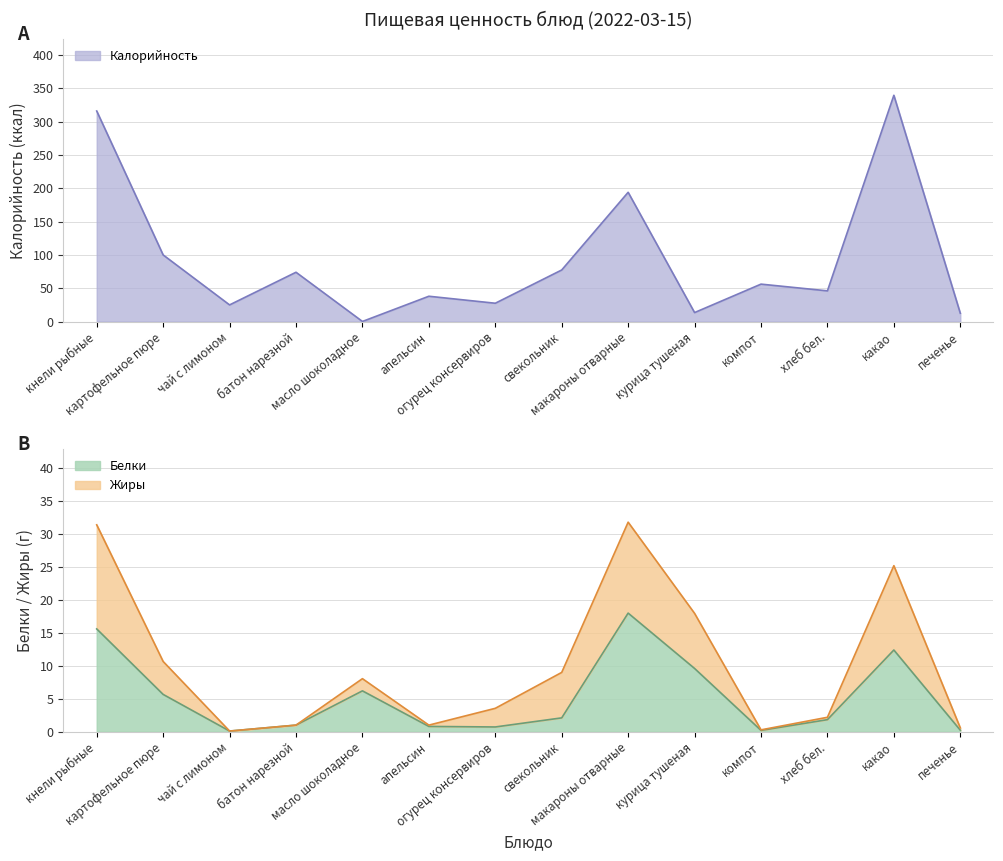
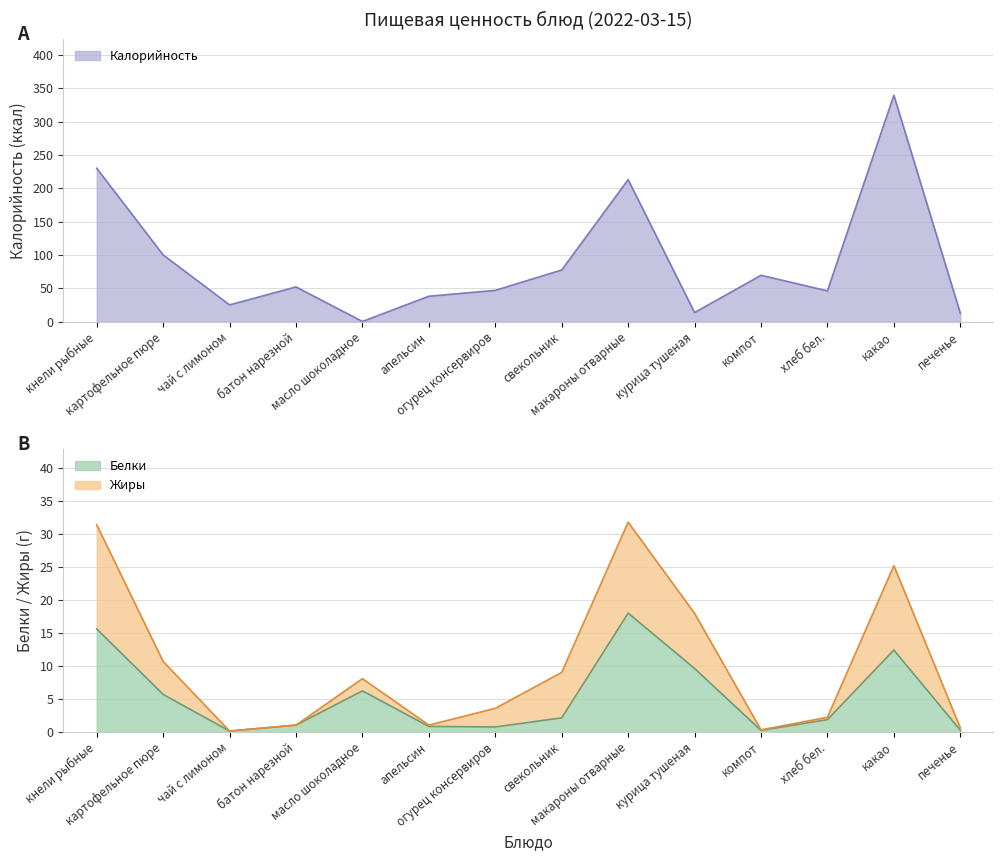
Пищевая ценность блюд (2022-03-15), кнели рыбные: 320 -> 230
Пищевая ценность блюд (2022-03-15), батон нарезной: 70 -> 50
Пищевая ценность блюд (2022-03-15), огурец консервиров: 30 -> 50
Пищевая ценность блюд (2022-03-15), макароны отварные: 190 -> 210
Пищевая ценность блюд (2022-03-15), компот: 60 -> 70
